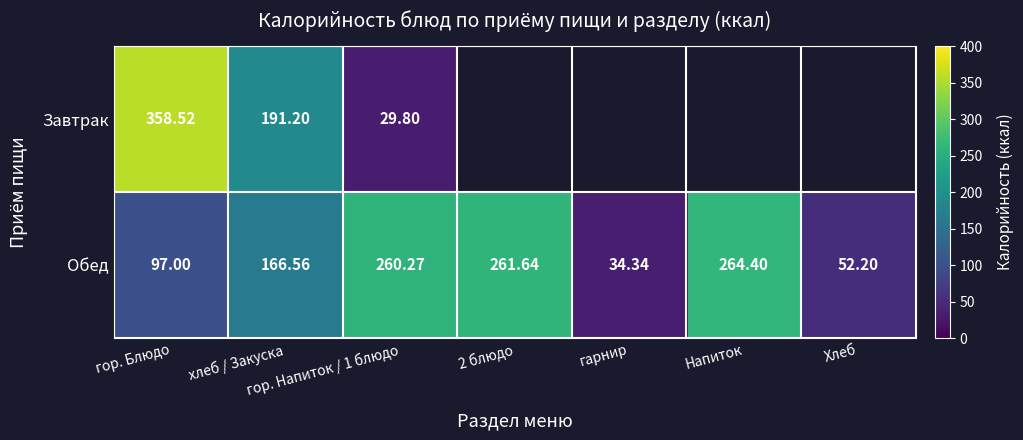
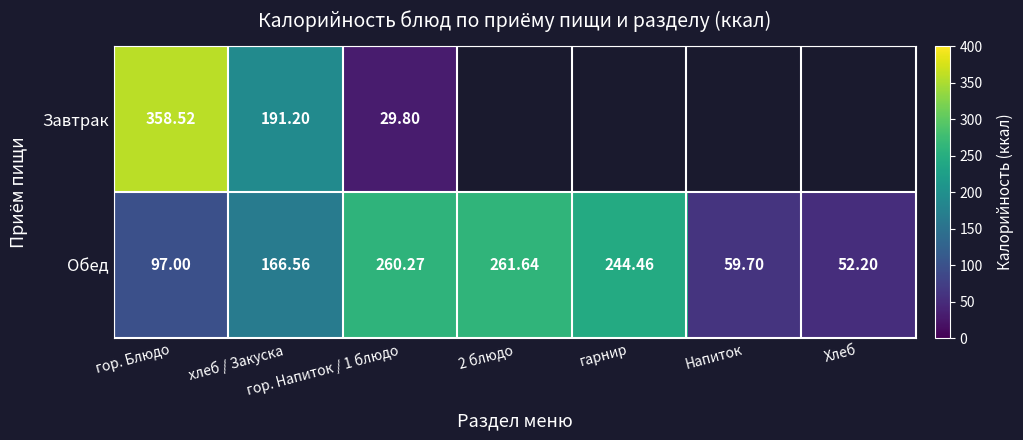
Обед, гарнир: 34.34 -> 244.46
Обед, Напиток: 264.40 -> 59.70
